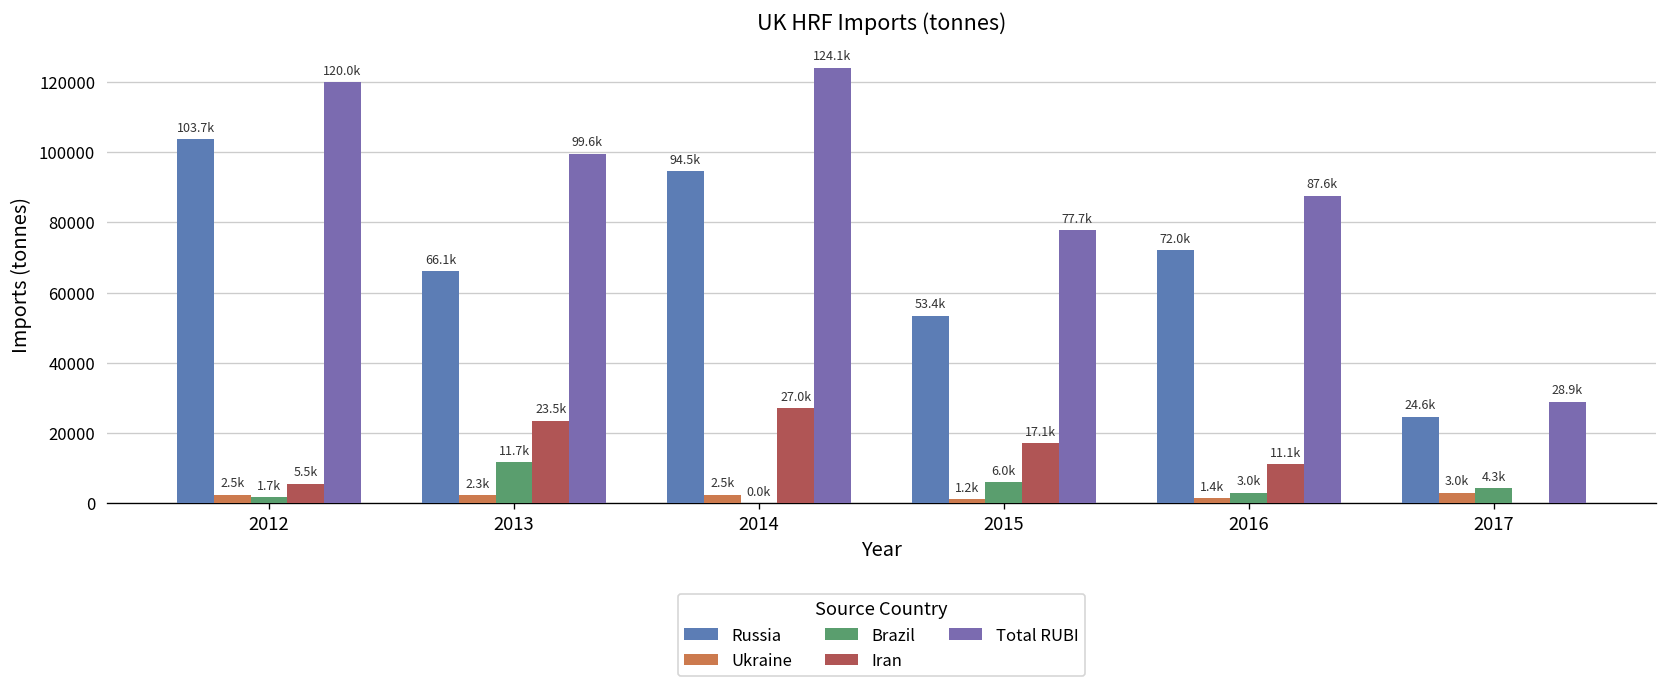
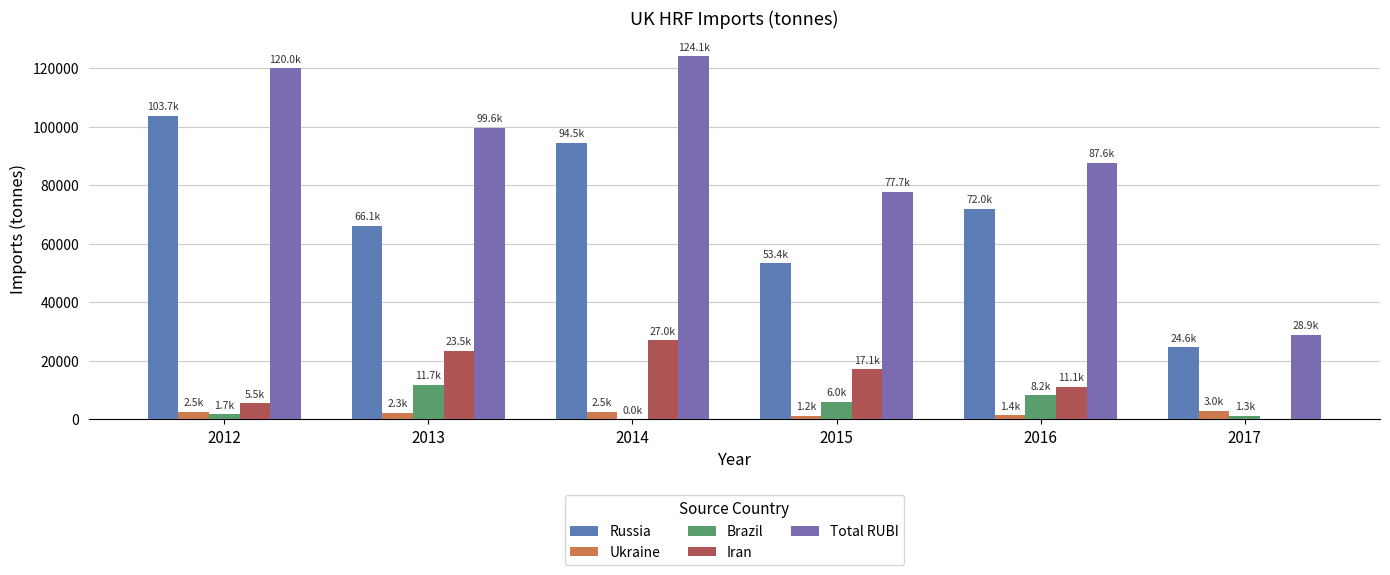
Brazil, 2016: 3.0k -> 8.2k
Brazil, 2017: 4.3k -> 1.3k
